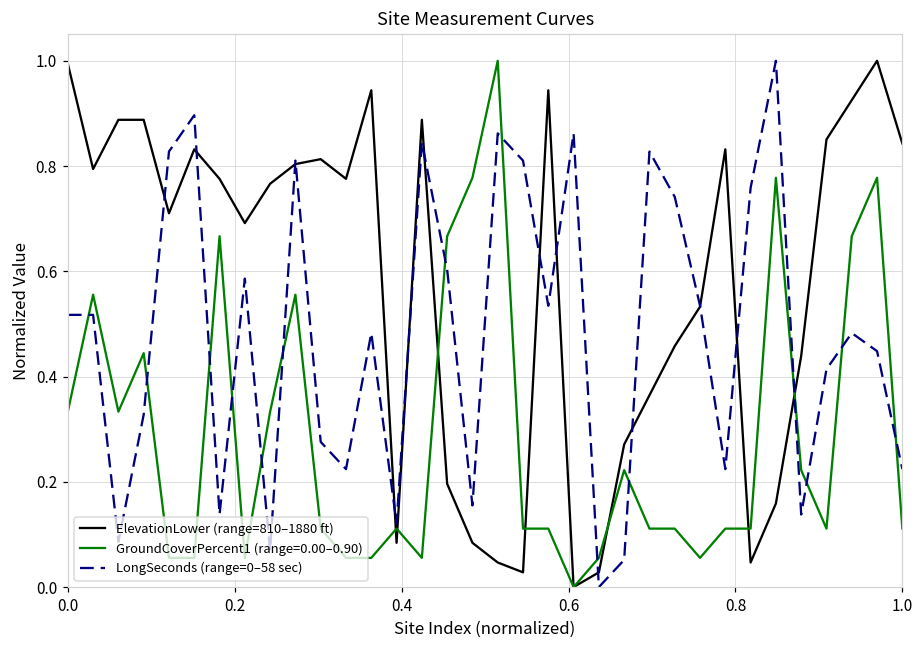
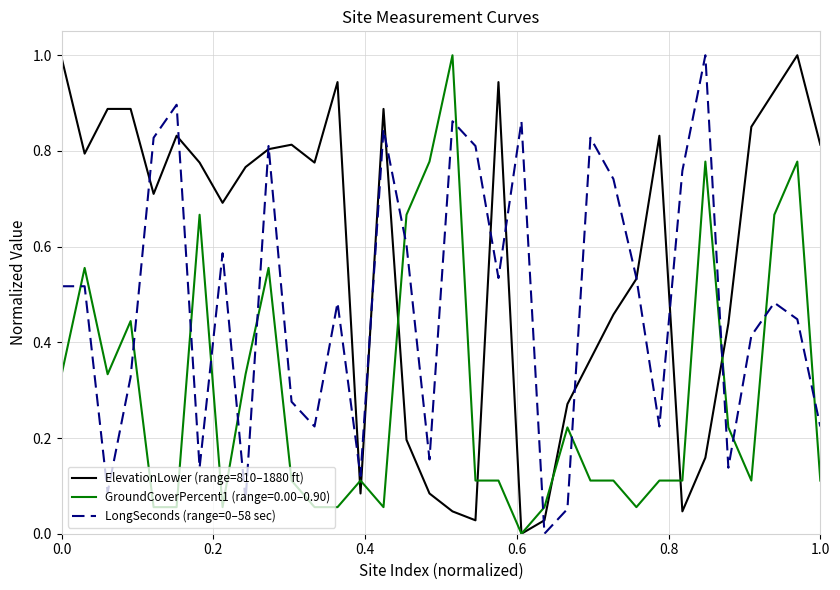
ElevationLower (range=810–1880 ft), 1.0: 0.84 -> 0.81
